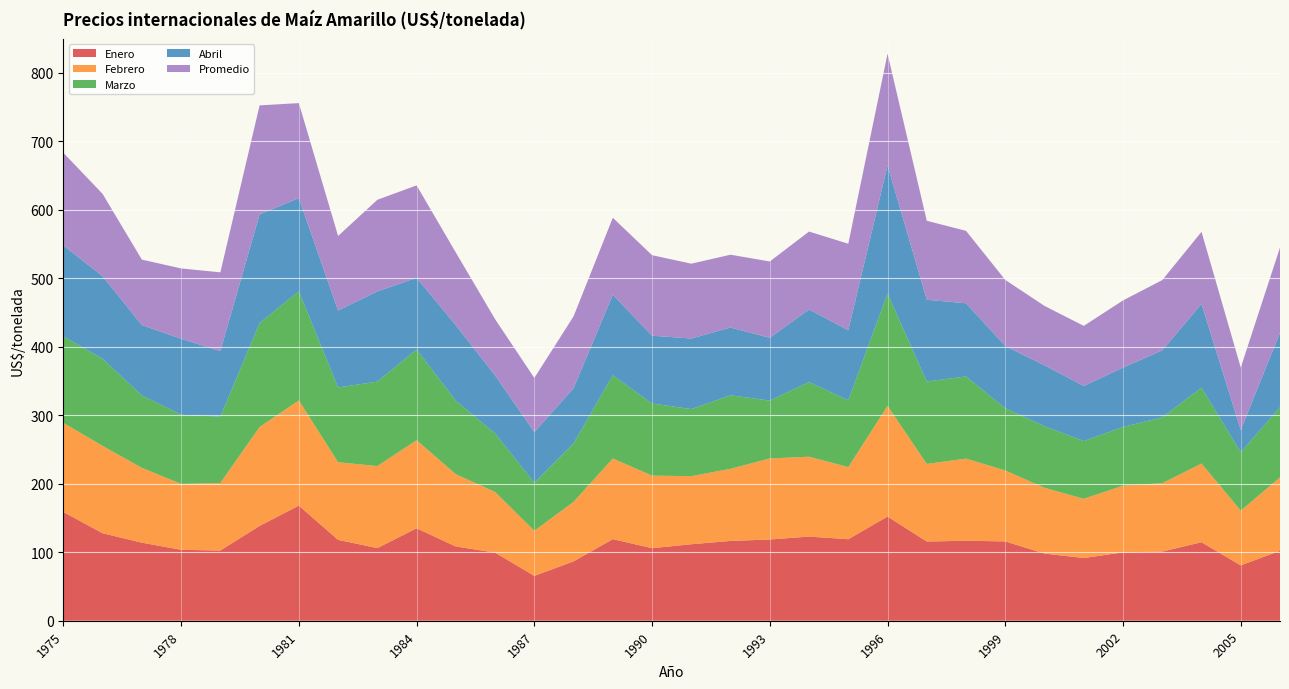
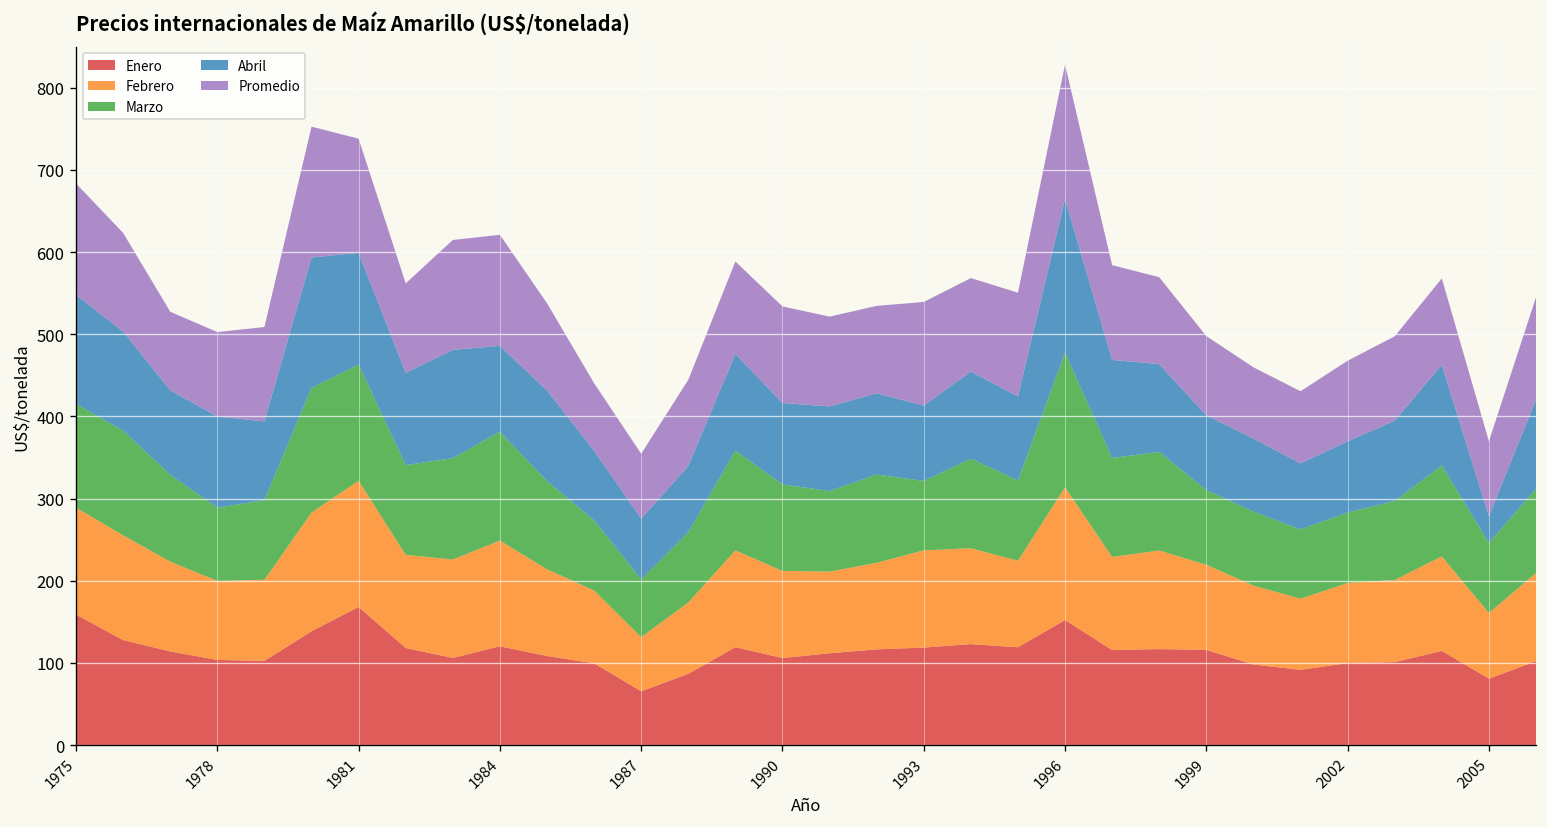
Marzo, 1978: 100 -> 90
Marzo, 1981: 160 -> 140
Enero, 1984: 140 -> 120
Promedio, 1993: 110 -> 130
